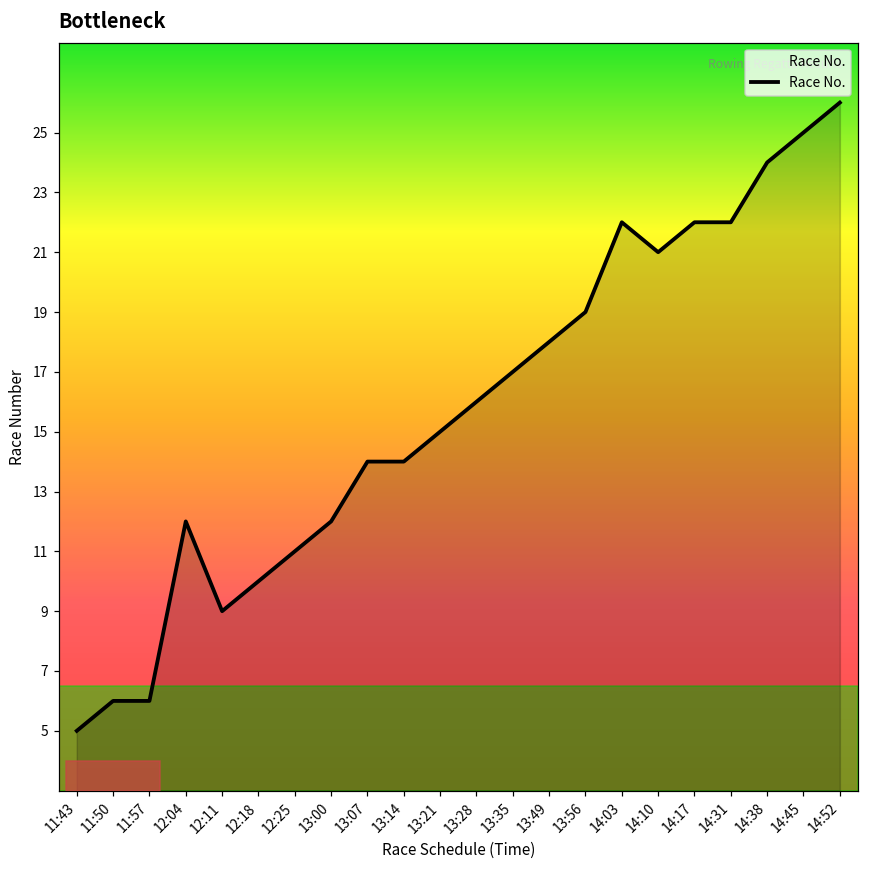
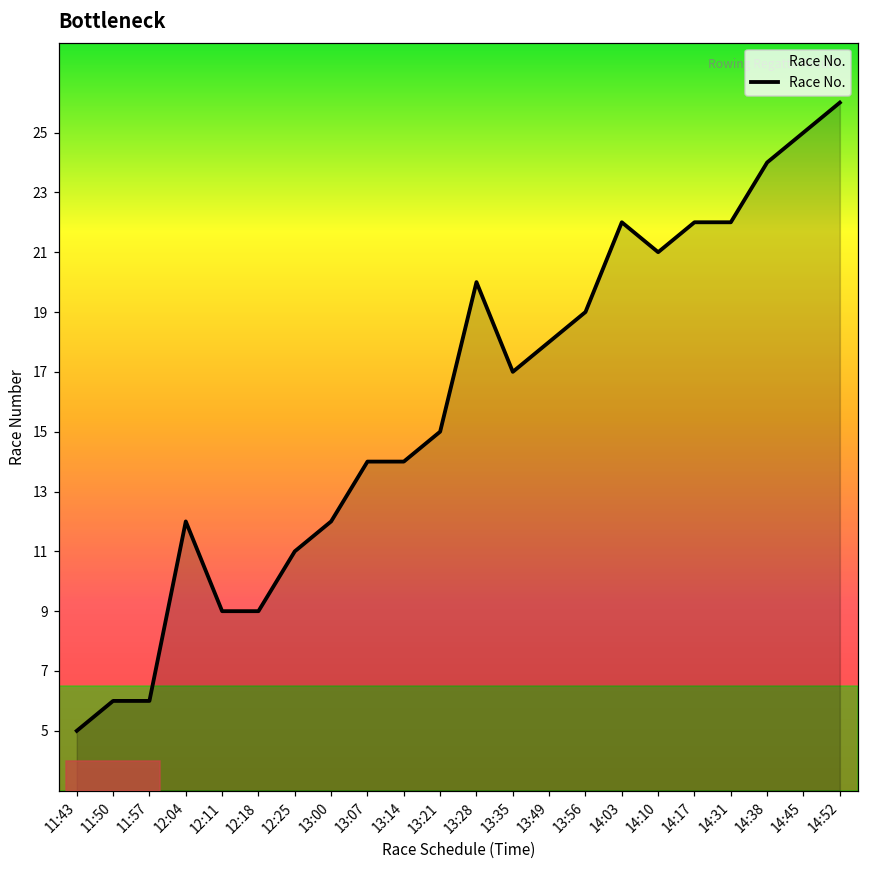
12:18: 10 -> 9
13:28: 16 -> 20
